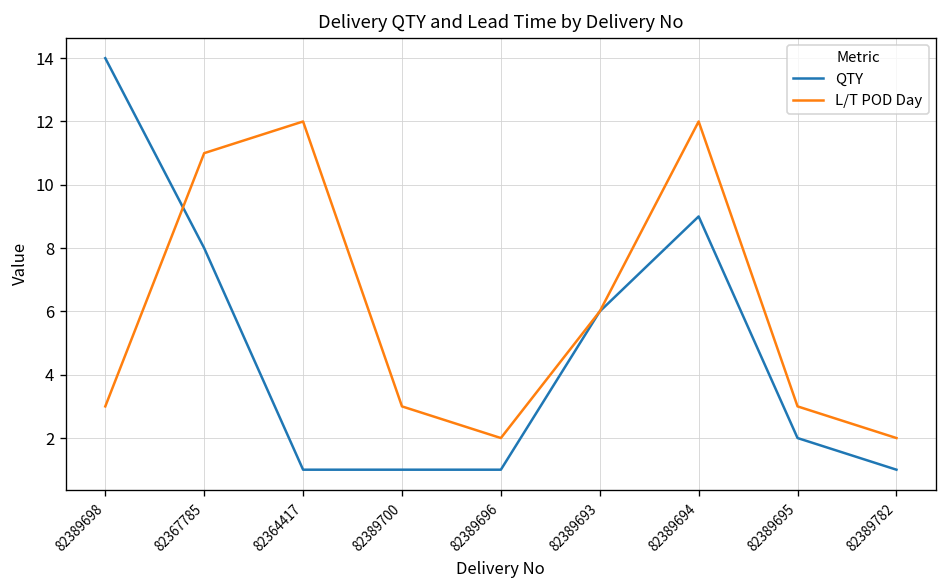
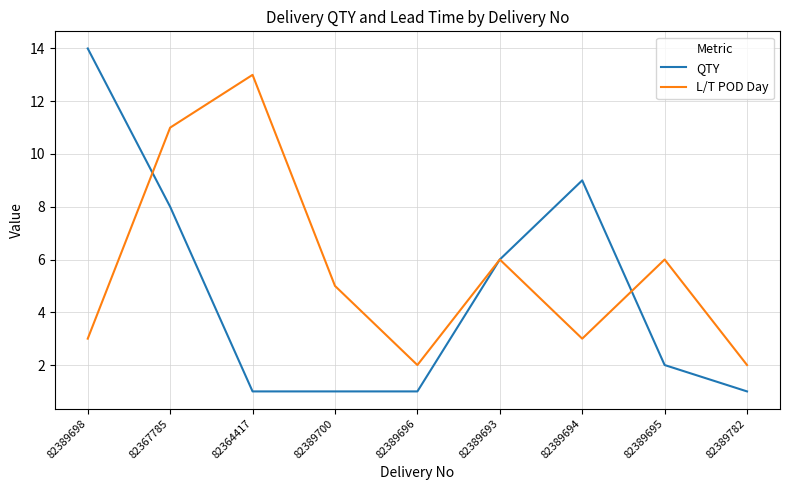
L/T POD Day, 82364417: 12 -> 13
L/T POD Day, 82389700: 3 -> 5
L/T POD Day, 82389694: 12 -> 3
L/T POD Day, 82389695: 3 -> 6
